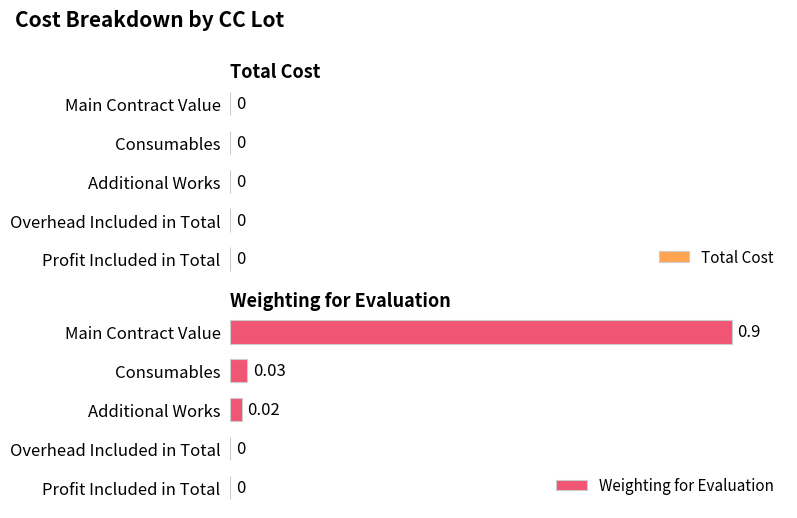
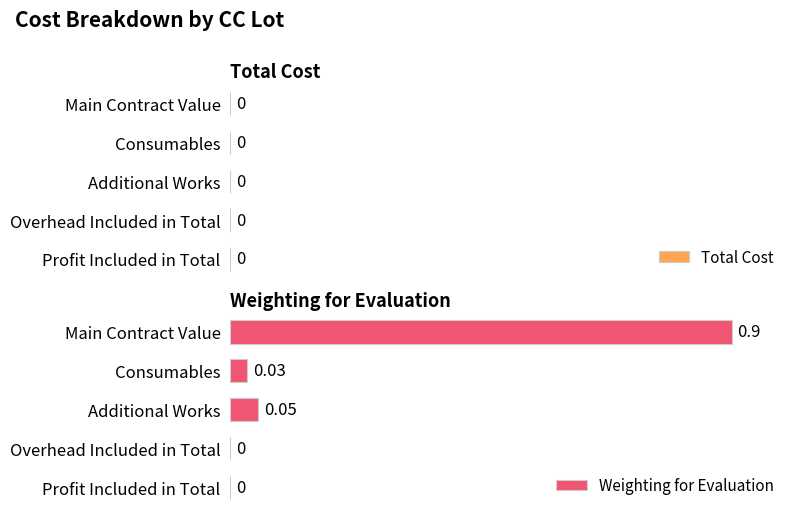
Weighting for Evaluation, Additional Works: 0.02 -> 0.05
